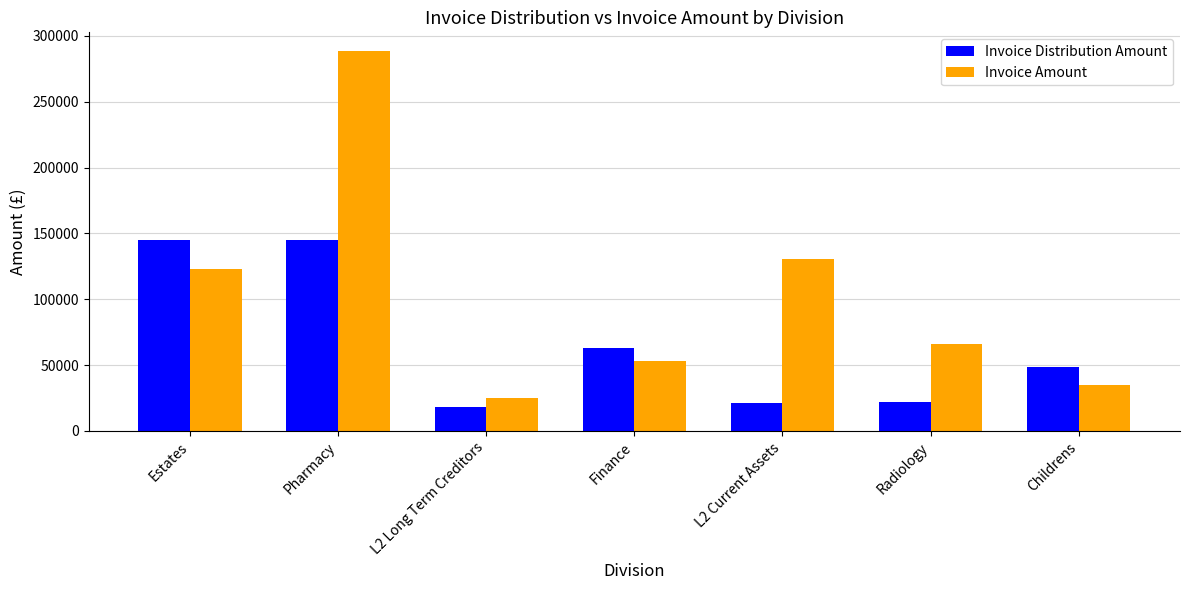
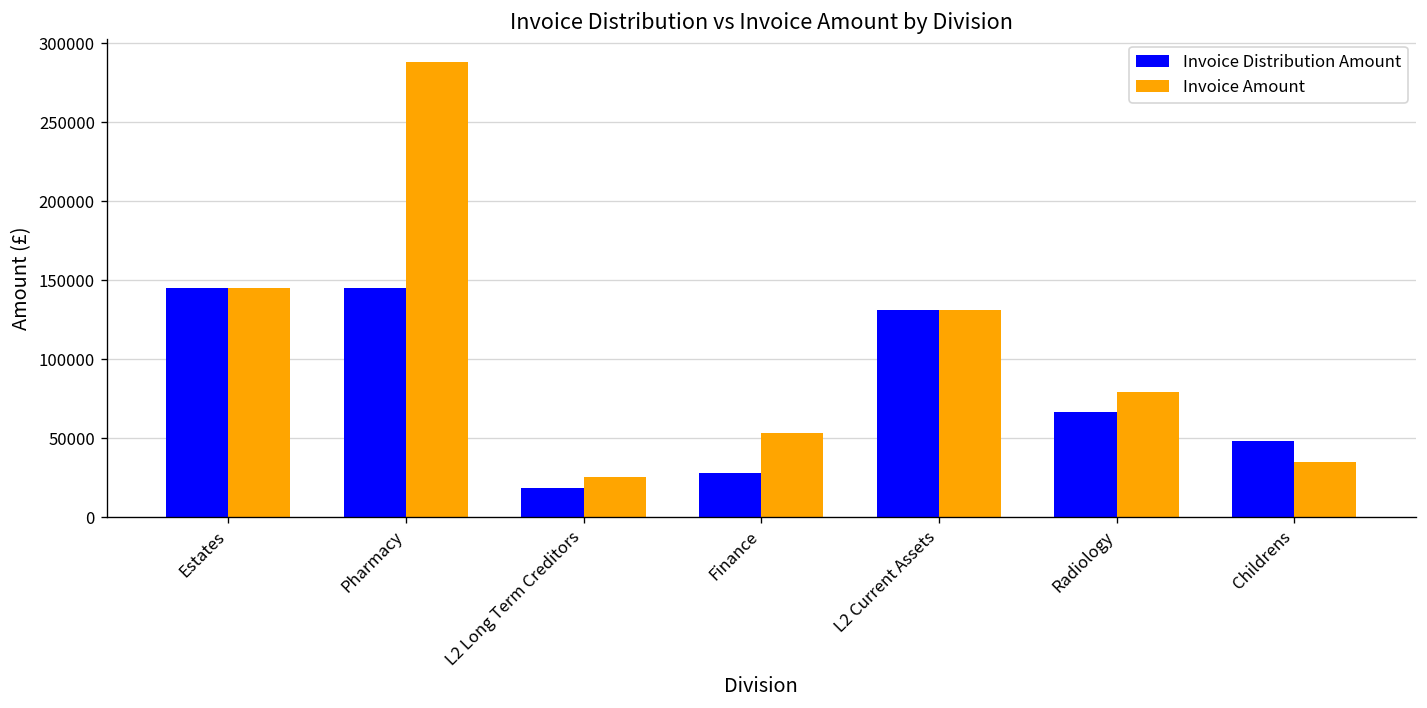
Invoice Amount, Estates: 123000 -> 145000
Invoice Distribution Amount, Finance: 63000 -> 28000
Invoice Distribution Amount, L2 Current Assets: 21000 -> 131000
Invoice Distribution Amount, Radiology: 22000 -> 66000
Invoice Amount, Radiology: 66000 -> 79000
